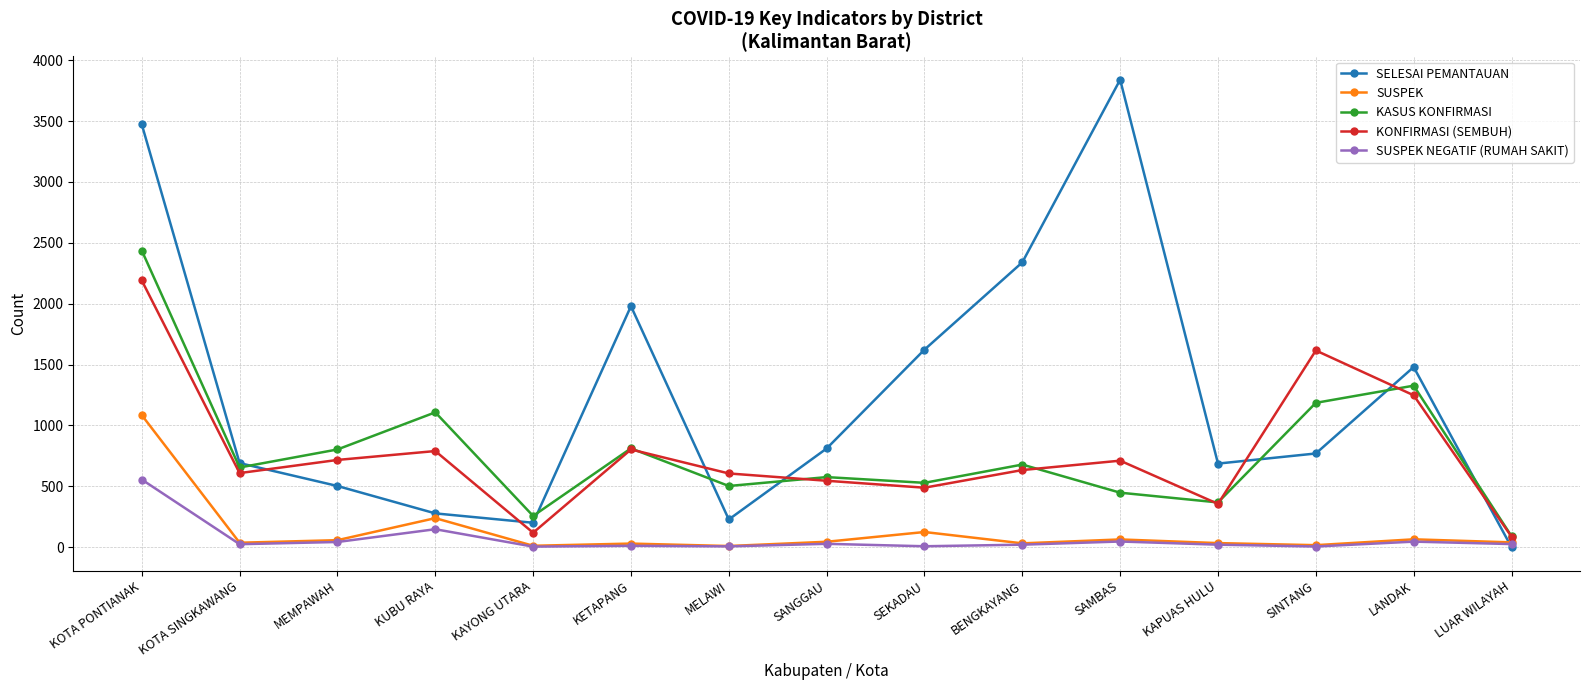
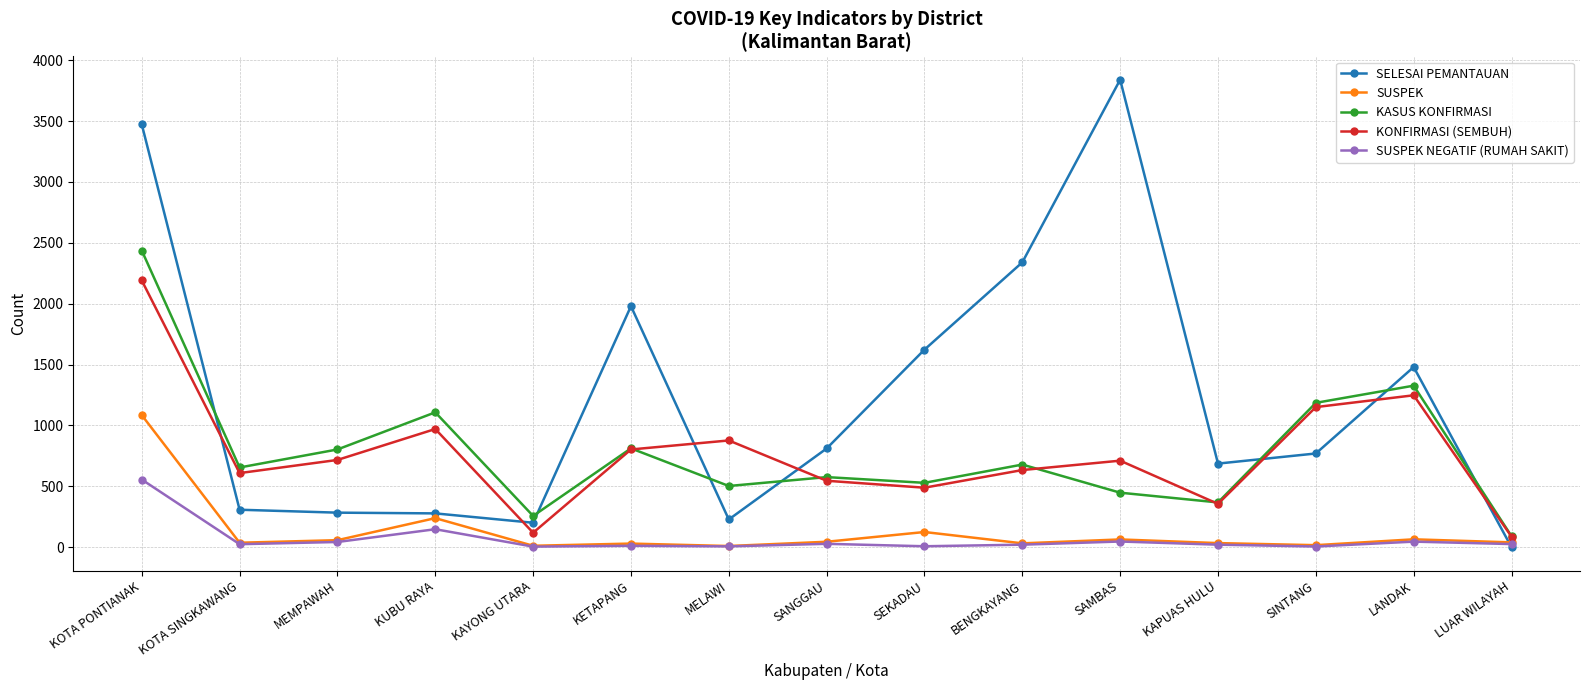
SELESAI PEMANTAUAN, KOTA SINGKAWANG: 690 -> 310
SELESAI PEMANTAUAN, MEMPAWAH: 500 -> 280
KONFIRMASI (SEMBUH), KUBU RAYA: 790 -> 970
KONFIRMASI (SEMBUH), MELAWI: 610 -> 880
KONFIRMASI (SEMBUH), SINTANG: 1620 -> 1150
